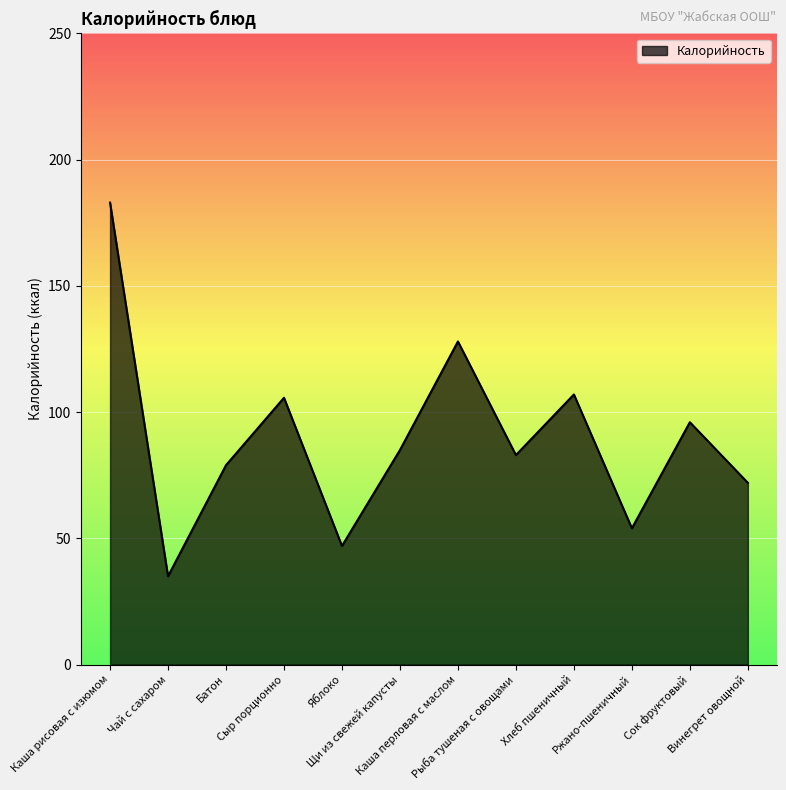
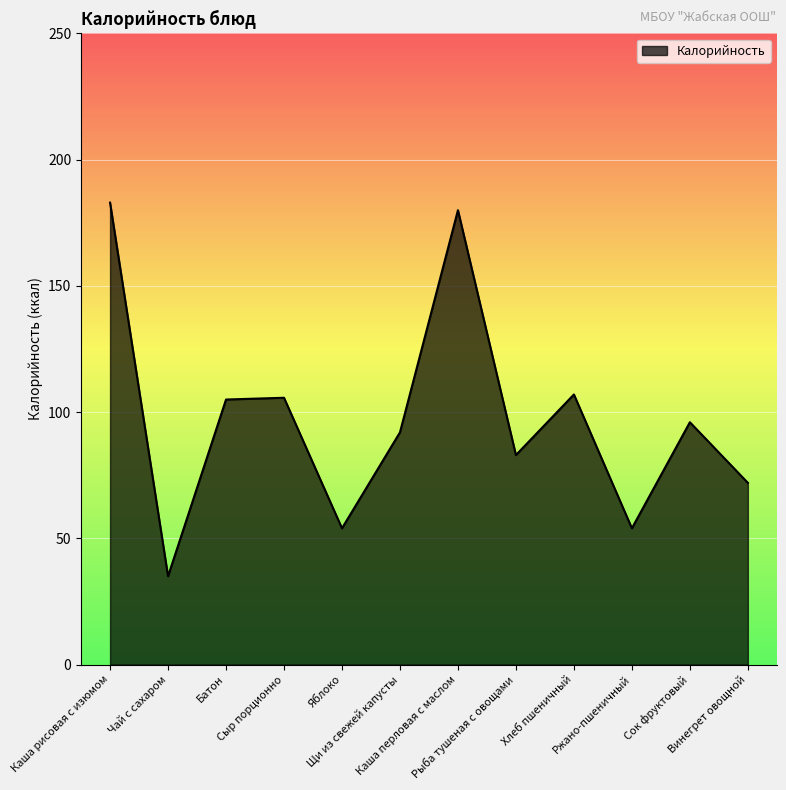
Батон: 79 -> 105
Яблоко: 47 -> 54
Щи из свежей капусты: 85 -> 92
Каша перловая с маслом: 128 -> 180
